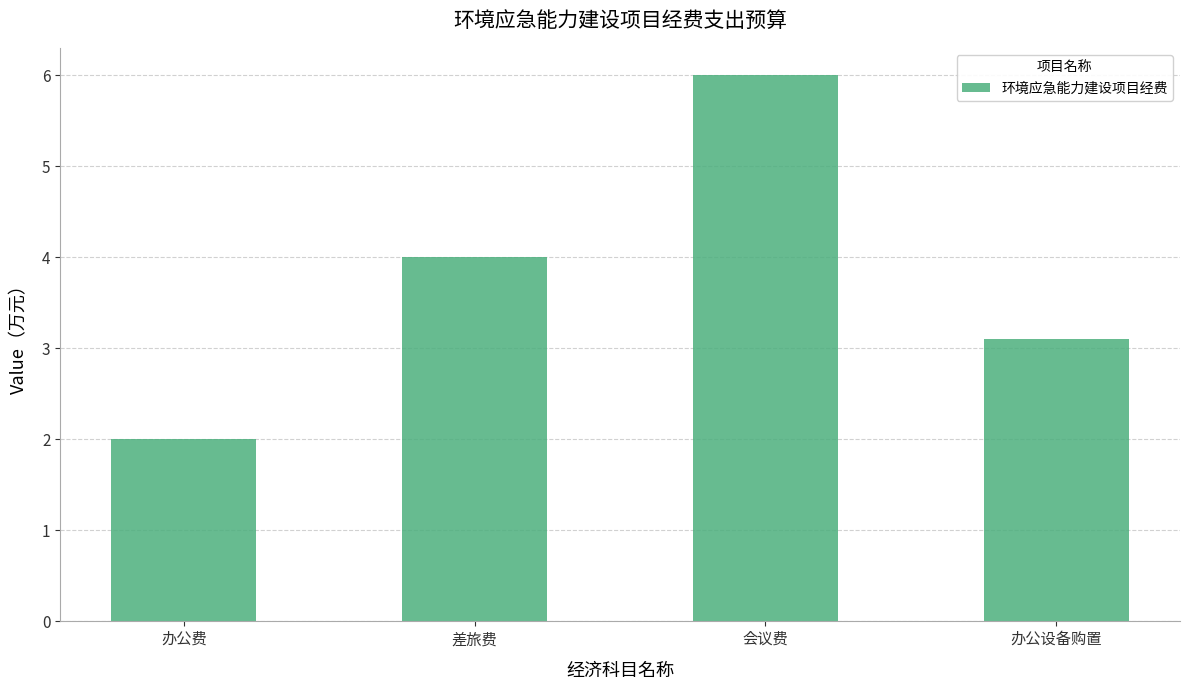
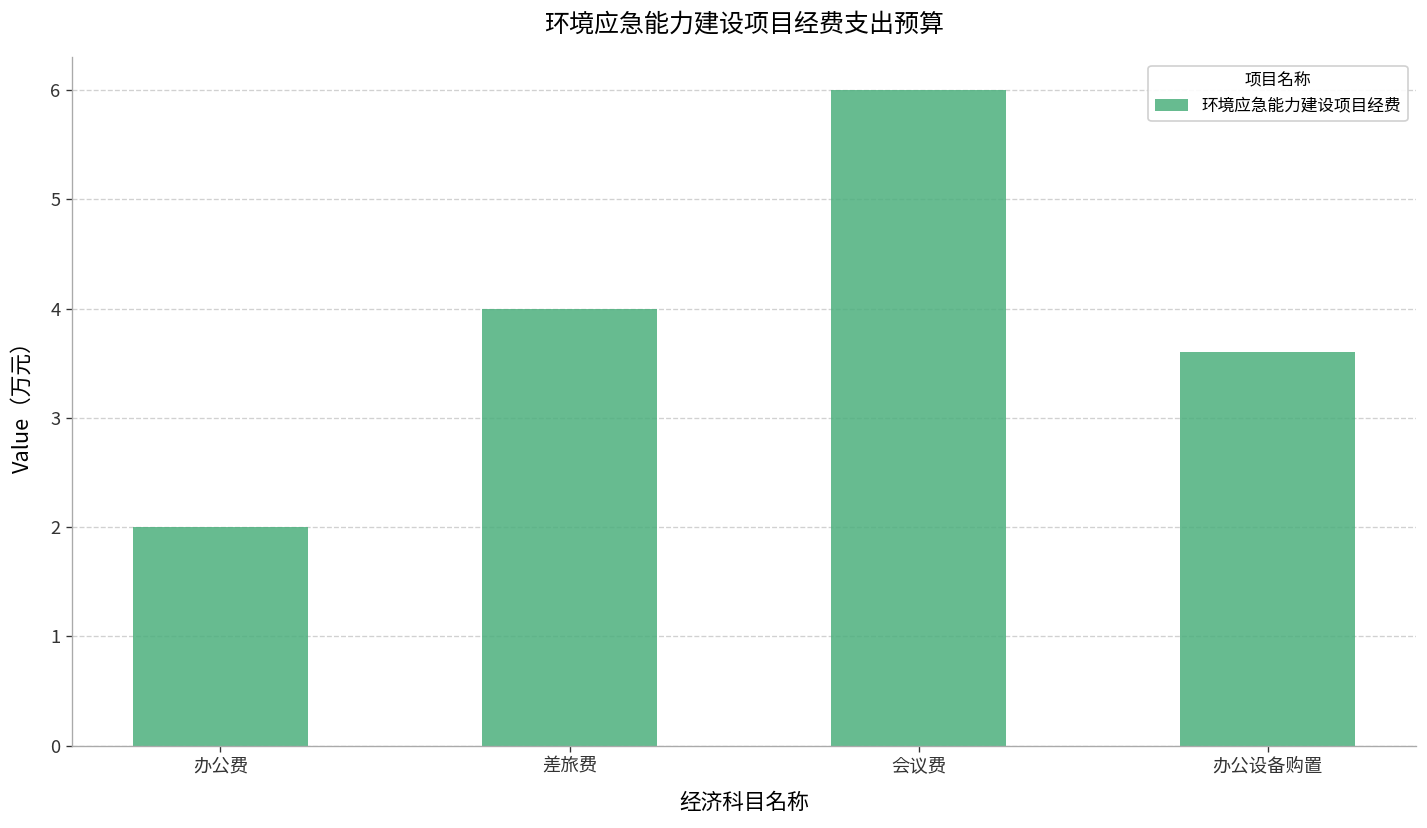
办公设备购置: 3.1 -> 3.6
